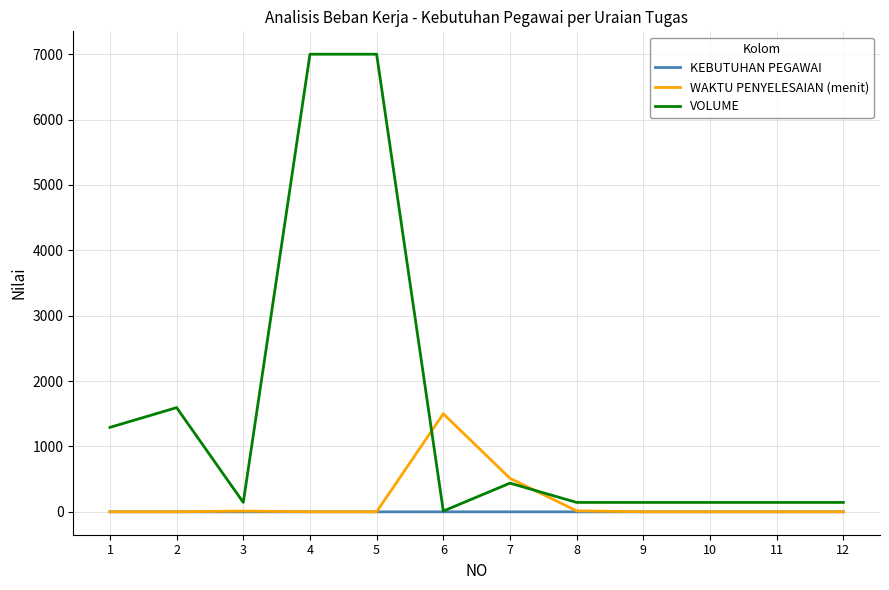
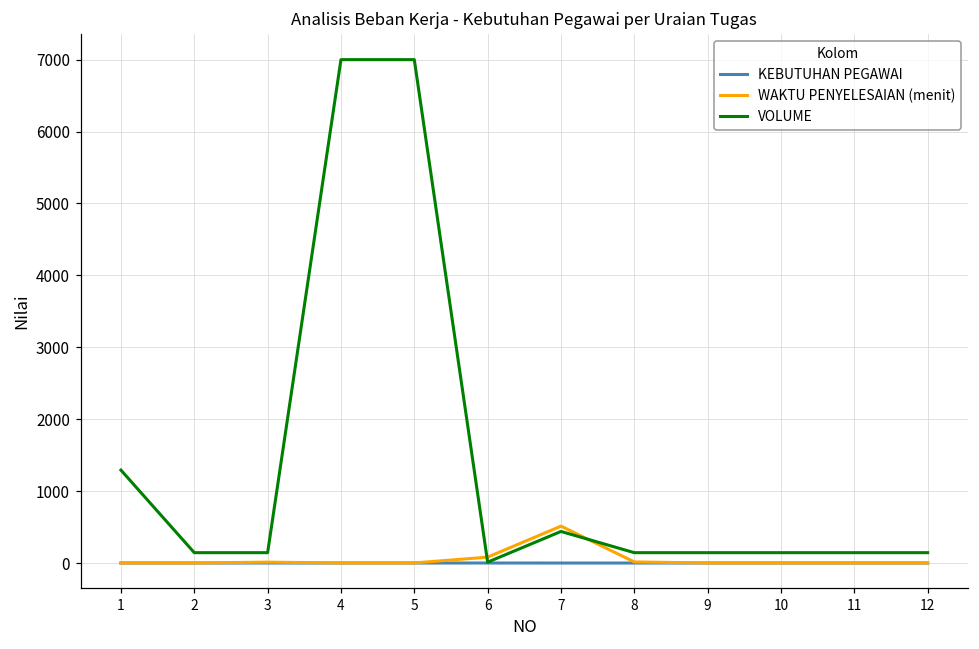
VOLUME, 2: 1600 -> 100
WAKTU PENYELESAIAN (menit), 6: 1500 -> 100
